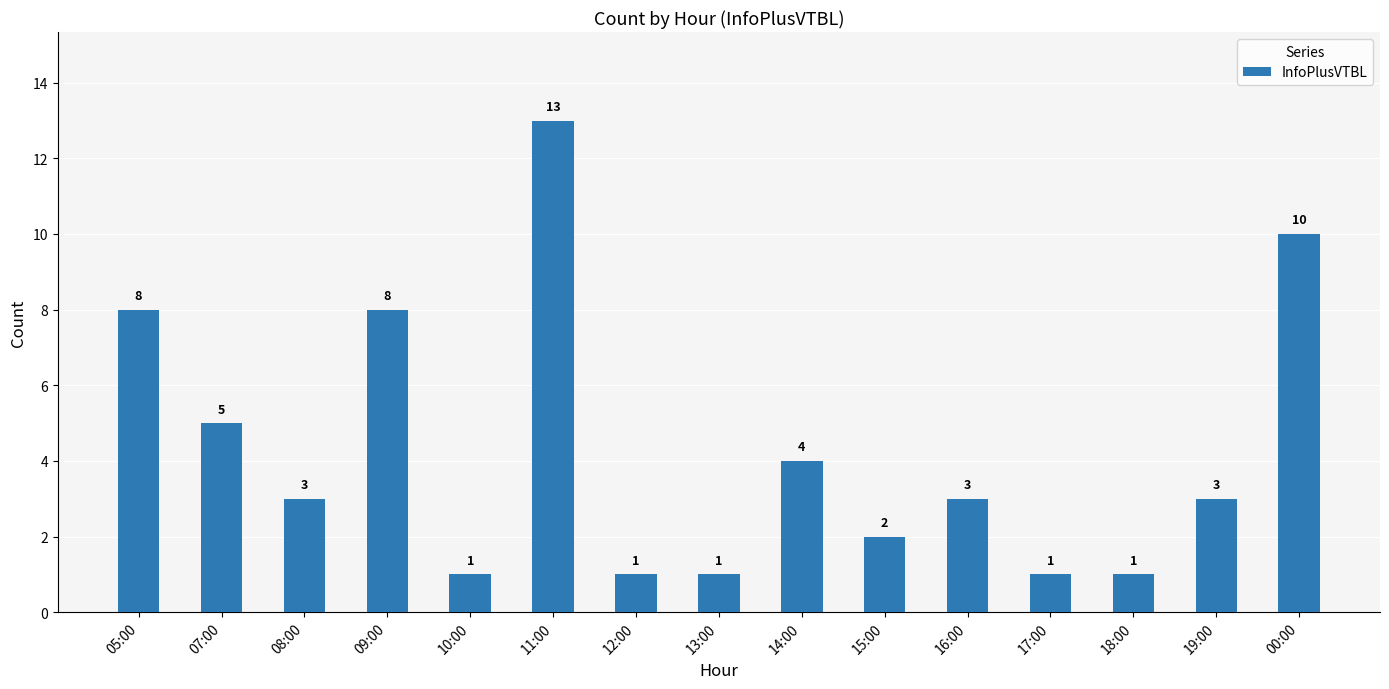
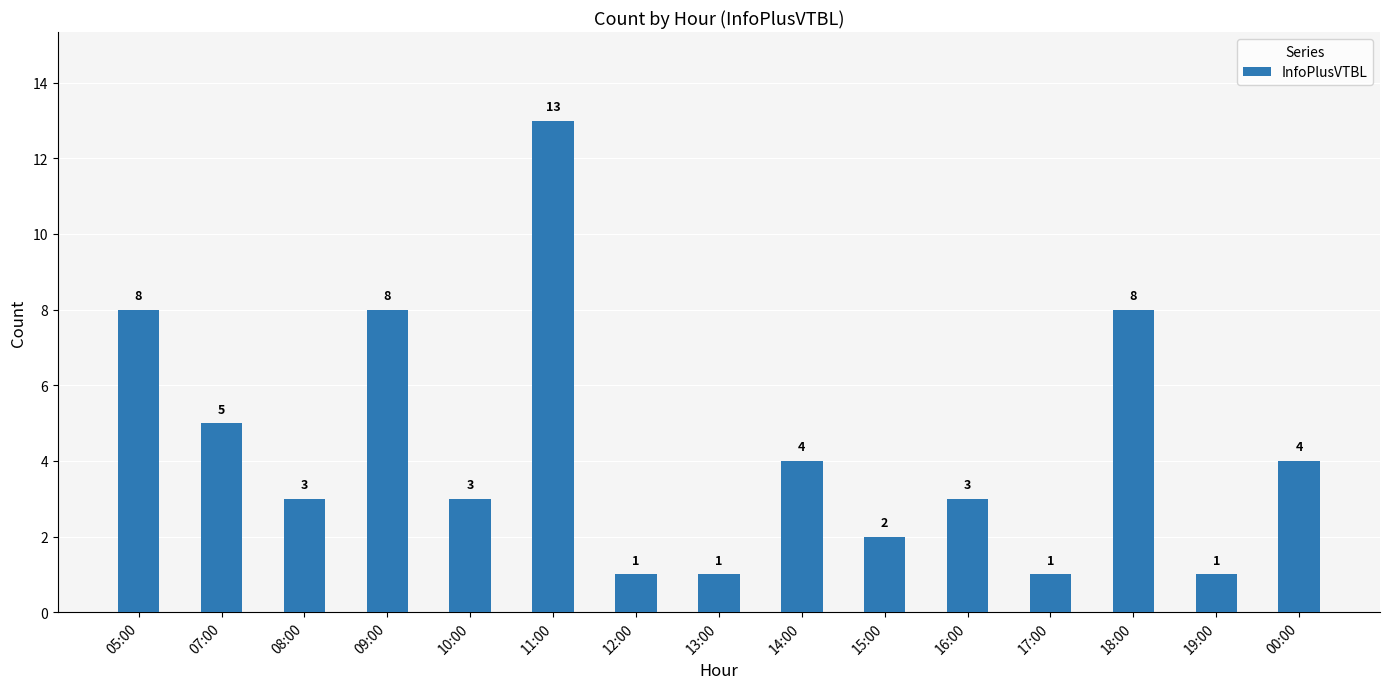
10:00: 1 -> 3
18:00: 1 -> 8
19:00: 3 -> 1
00:00: 10 -> 4
